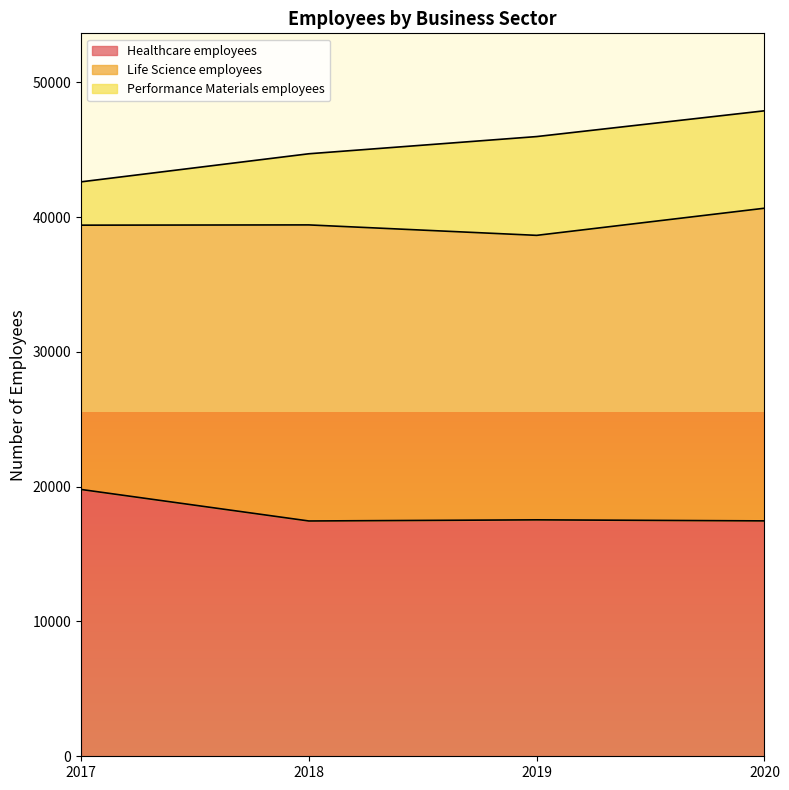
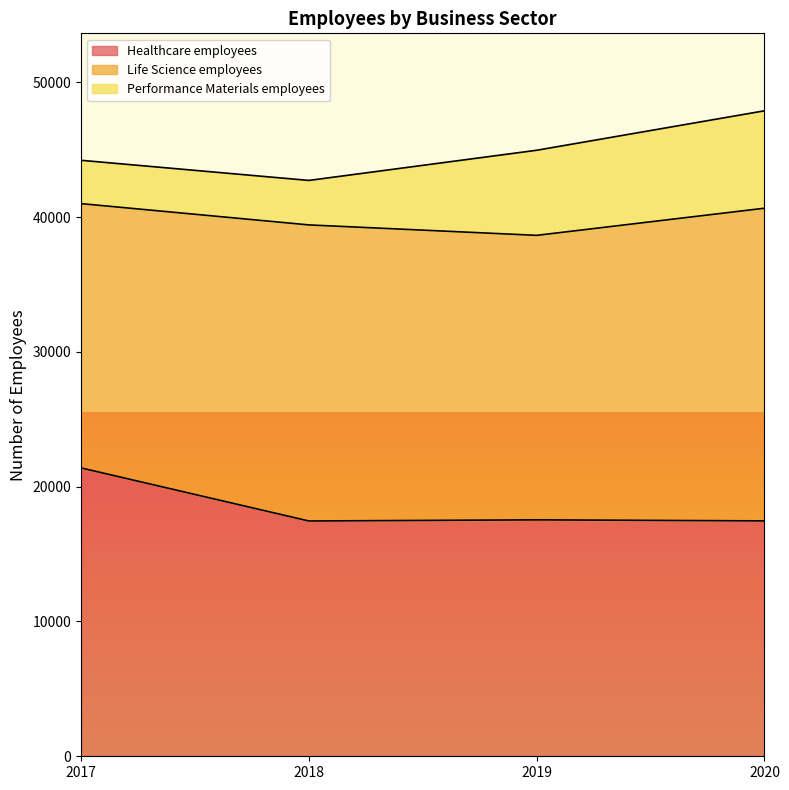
Healthcare employees, 2017: 19800 -> 21400
Performance Materials employees, 2018: 5300 -> 3300
Performance Materials employees, 2019: 7300 -> 6300
